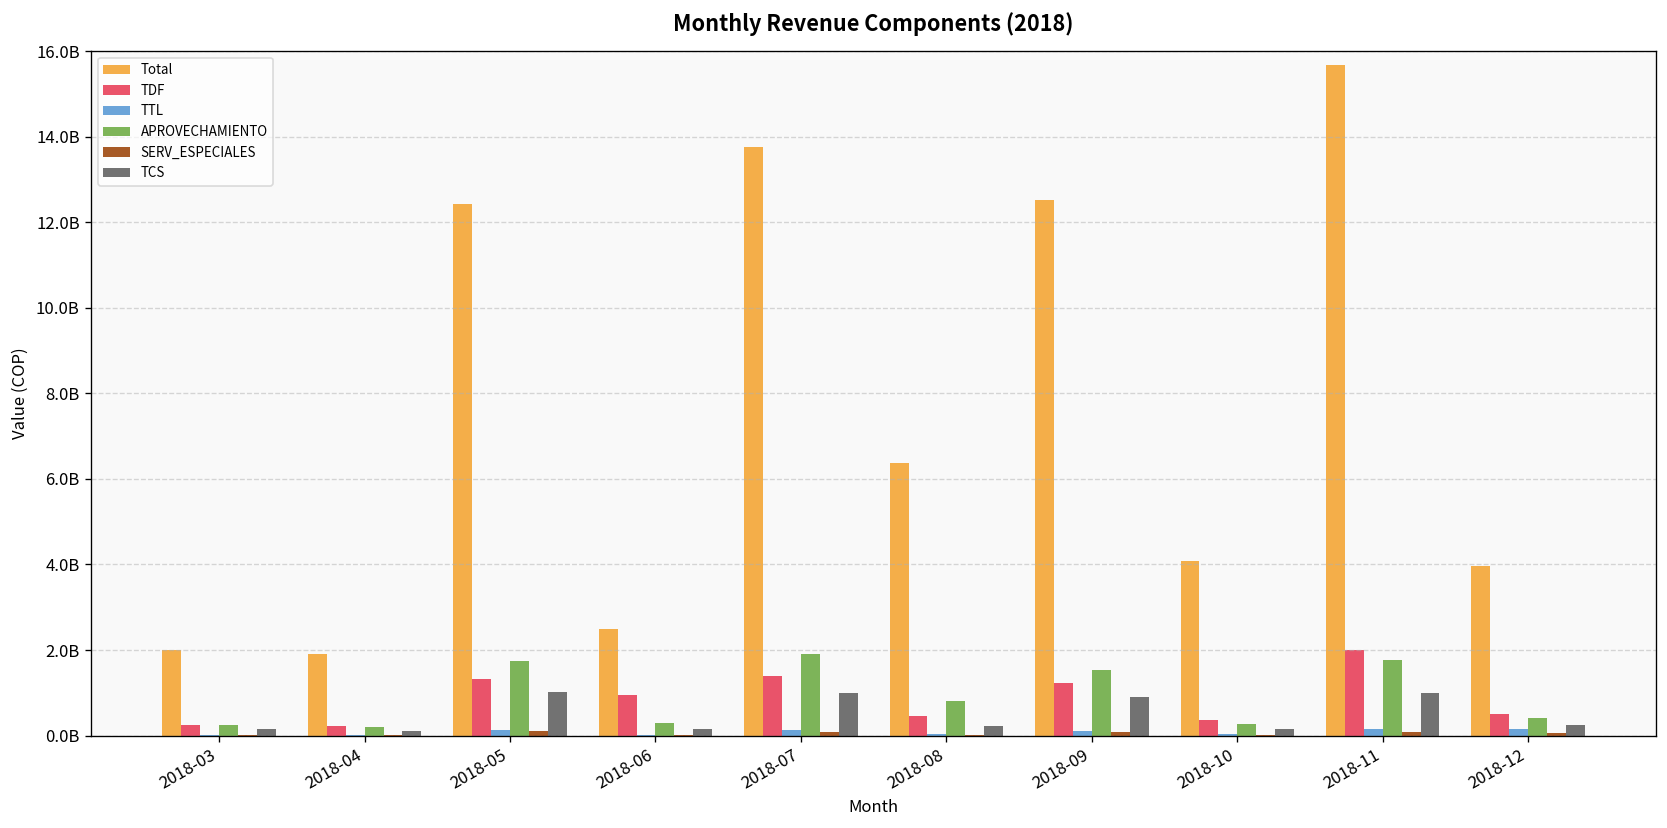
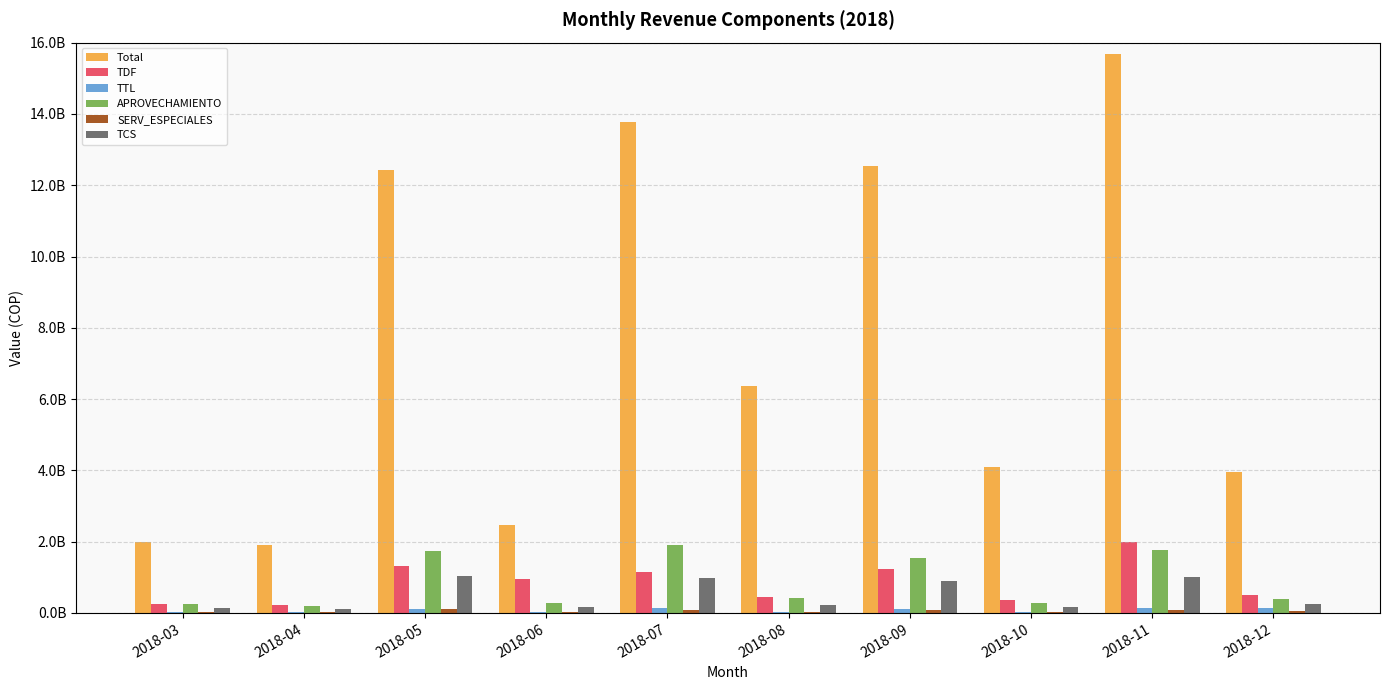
TDF, 2018-07: 1400000000 -> 1100000000
APROVECHAMIENTO, 2018-08: 800000000 -> 400000000
